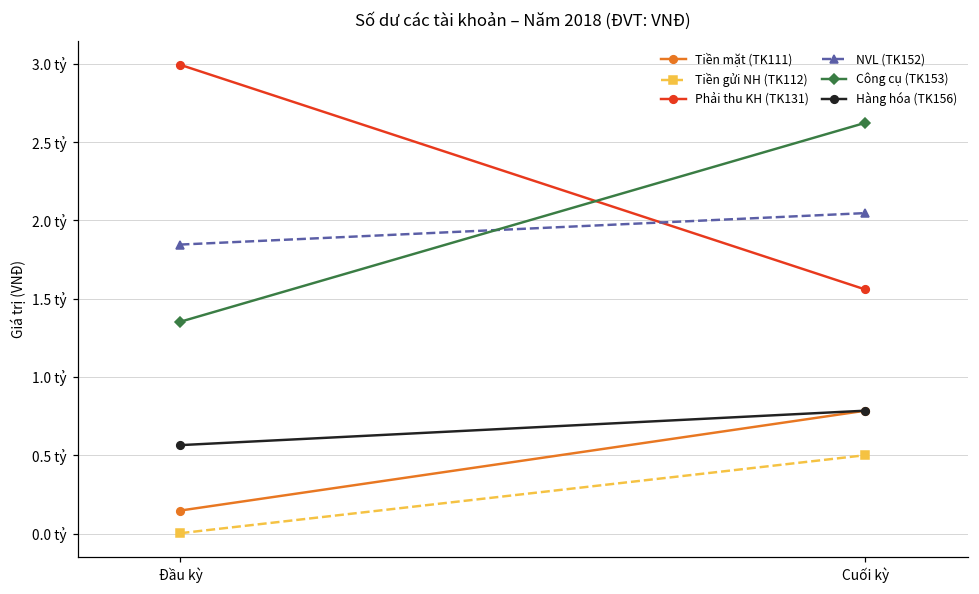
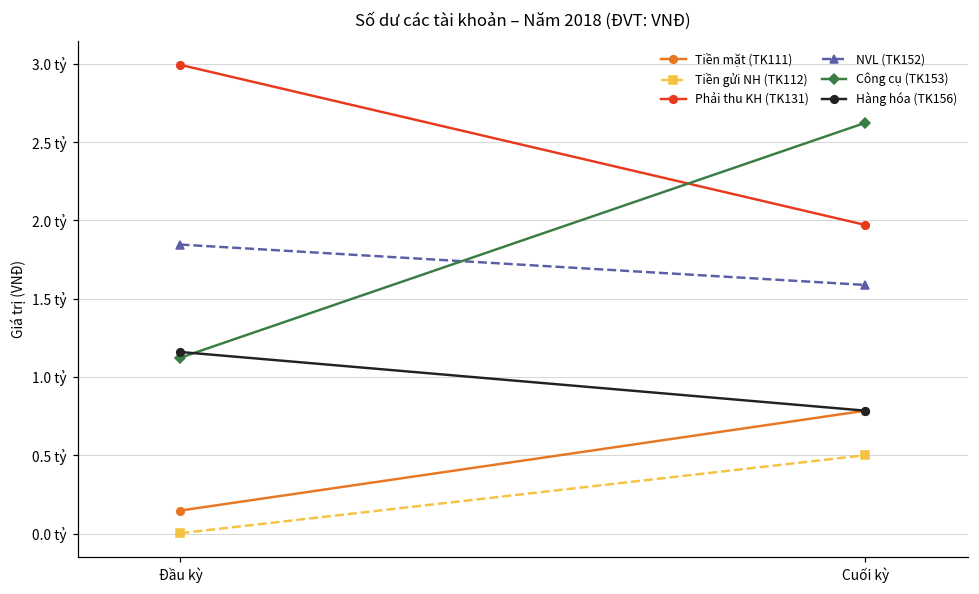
Công cụ (TK153), Đầu kỳ: 1.35 tỷ -> 1.12 tỷ
Hàng hóa (TK156), Đầu kỳ: 0.56 tỷ -> 1.16 tỷ
Phải thu KH (TK131), Cuối kỳ: 1.56 tỷ -> 1.97 tỷ
NVL (TK152), Cuối kỳ: 2.05 tỷ -> 1.59 tỷ
